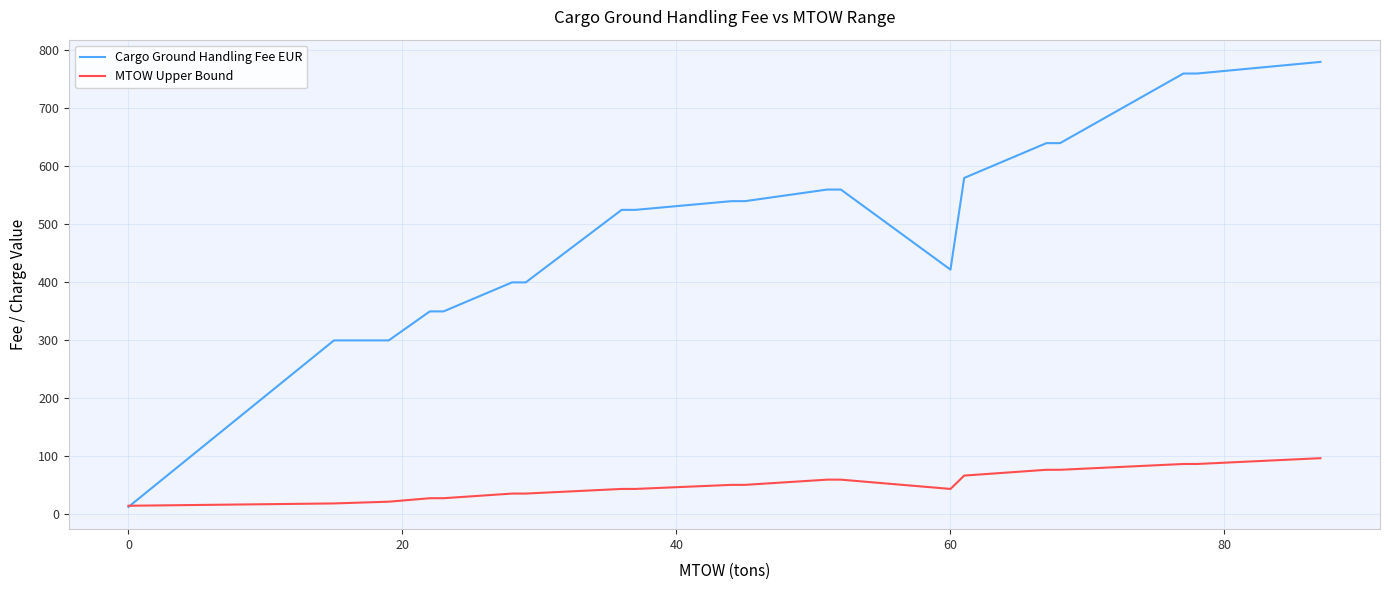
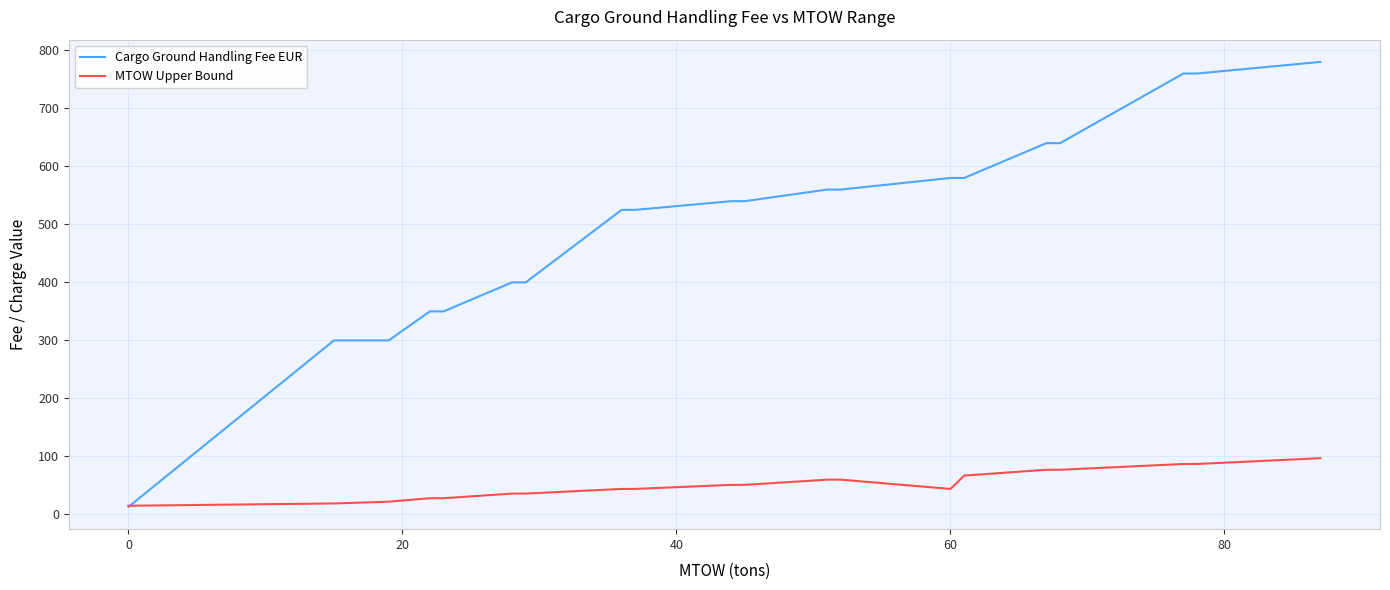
Cargo Ground Handling Fee EUR, 60: 420 -> 580
